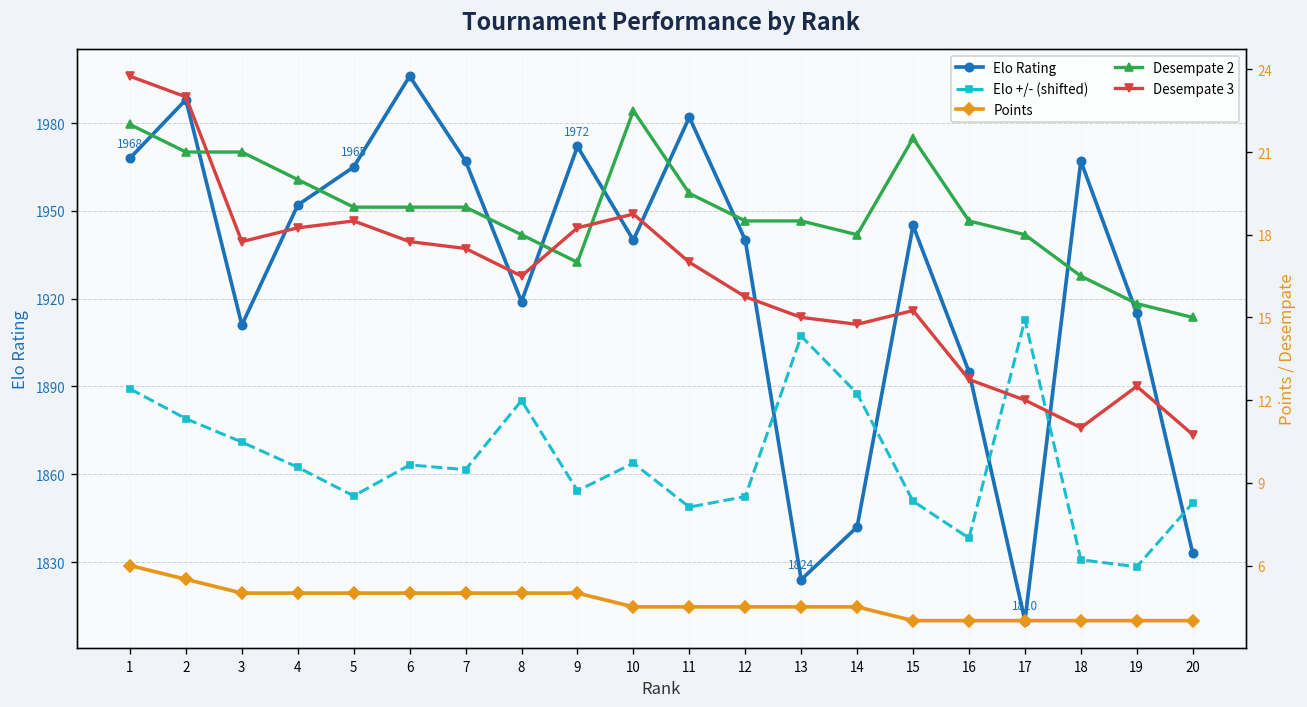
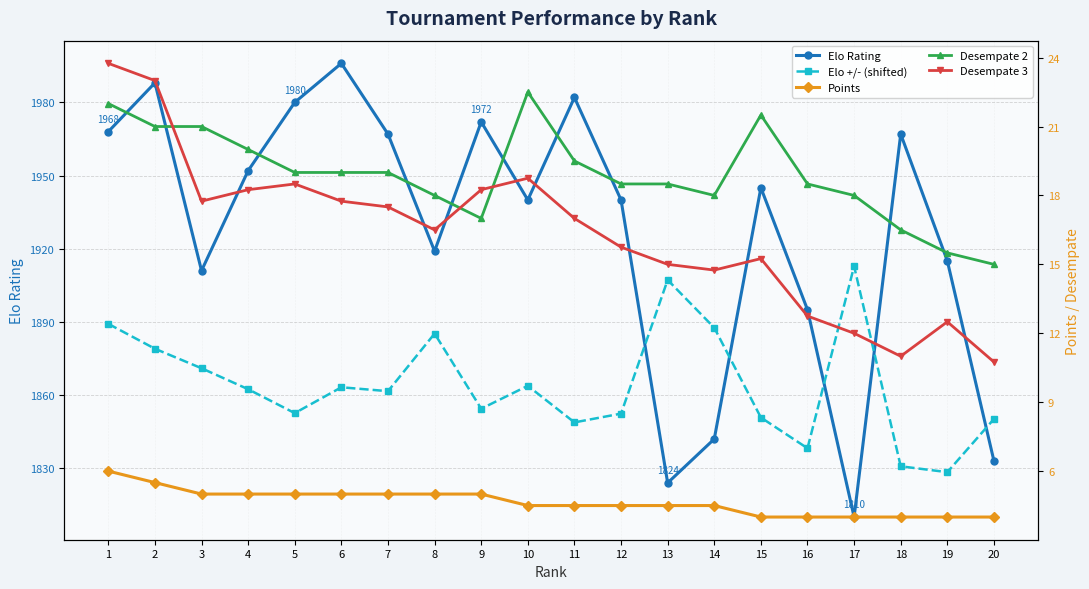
Elo Rating, 5: 1965 -> 1980
